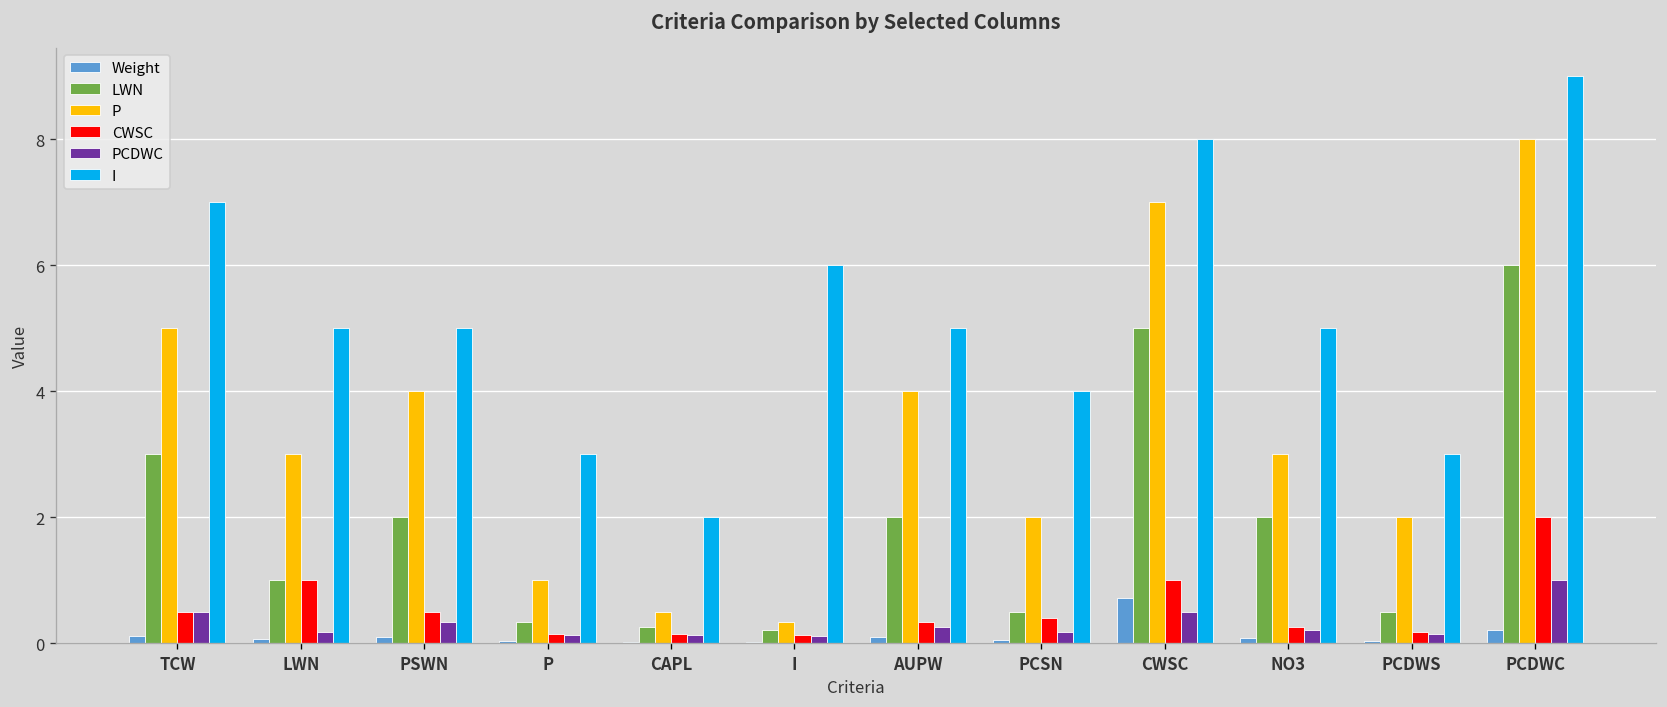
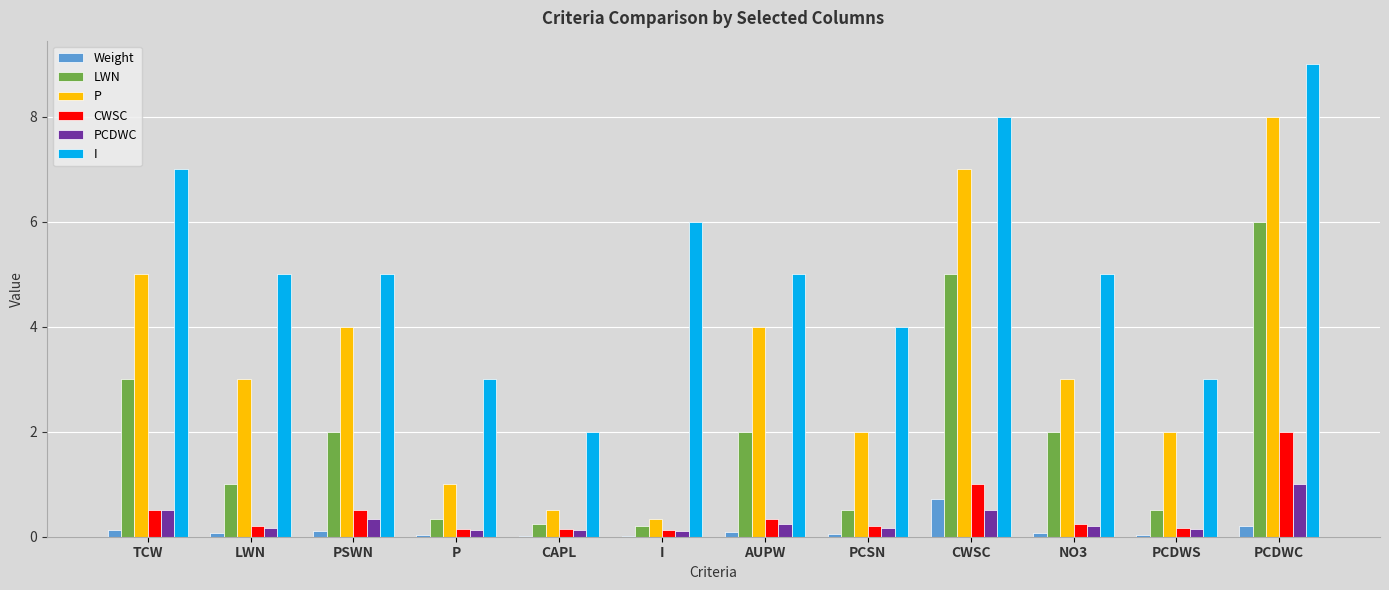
CWSC, LWN: 1.0 -> 0.2
CWSC, PCSN: 0.4 -> 0.2
